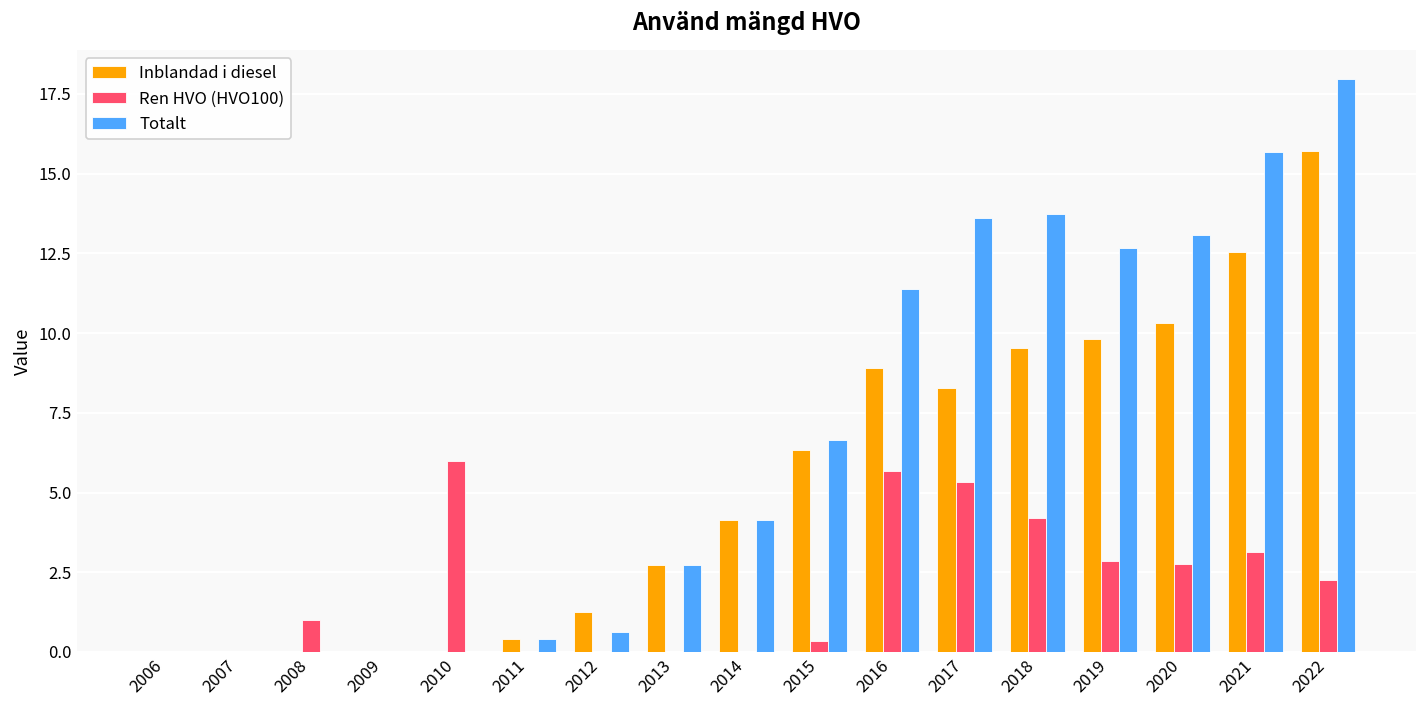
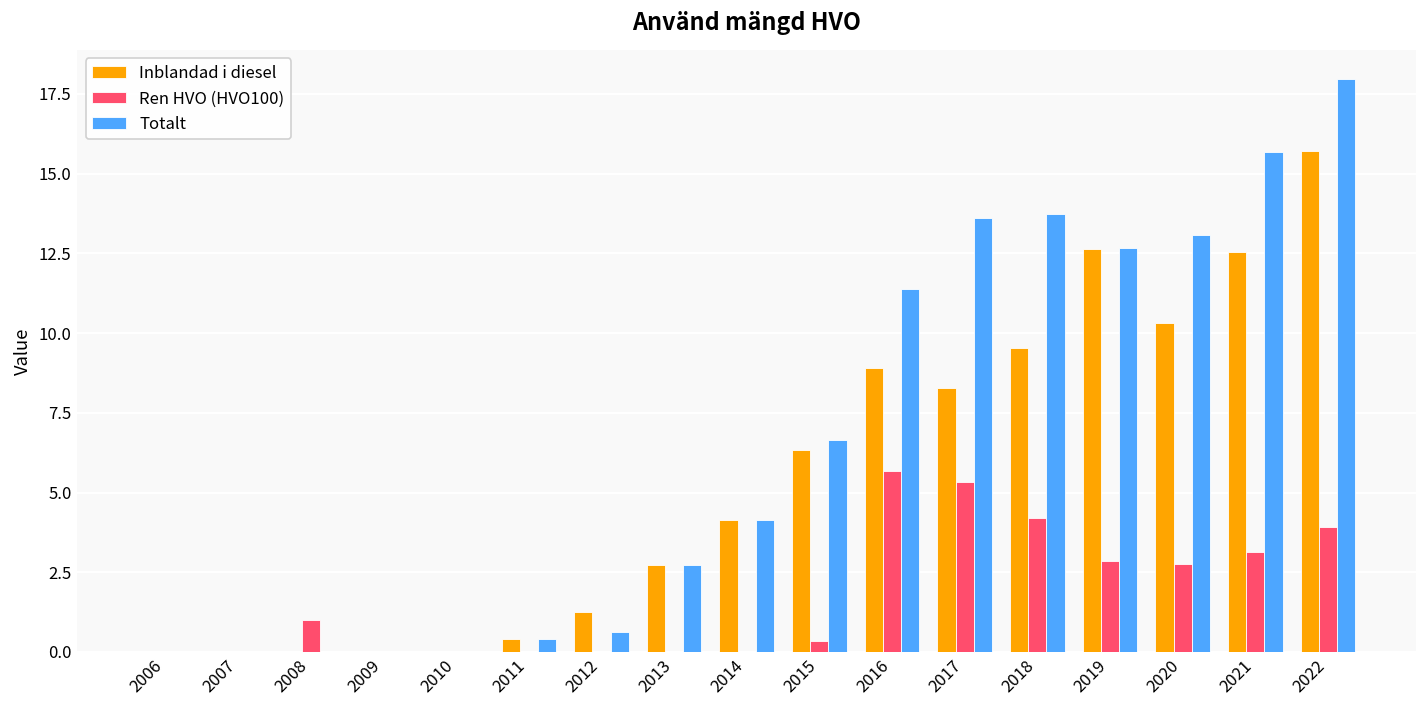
Ren HVO (HVO100), 2010: 6 -> 0
Inblandad i diesel, 2019: 9.8 -> 12.6
Ren HVO (HVO100), 2022: 2.3 -> 3.9
